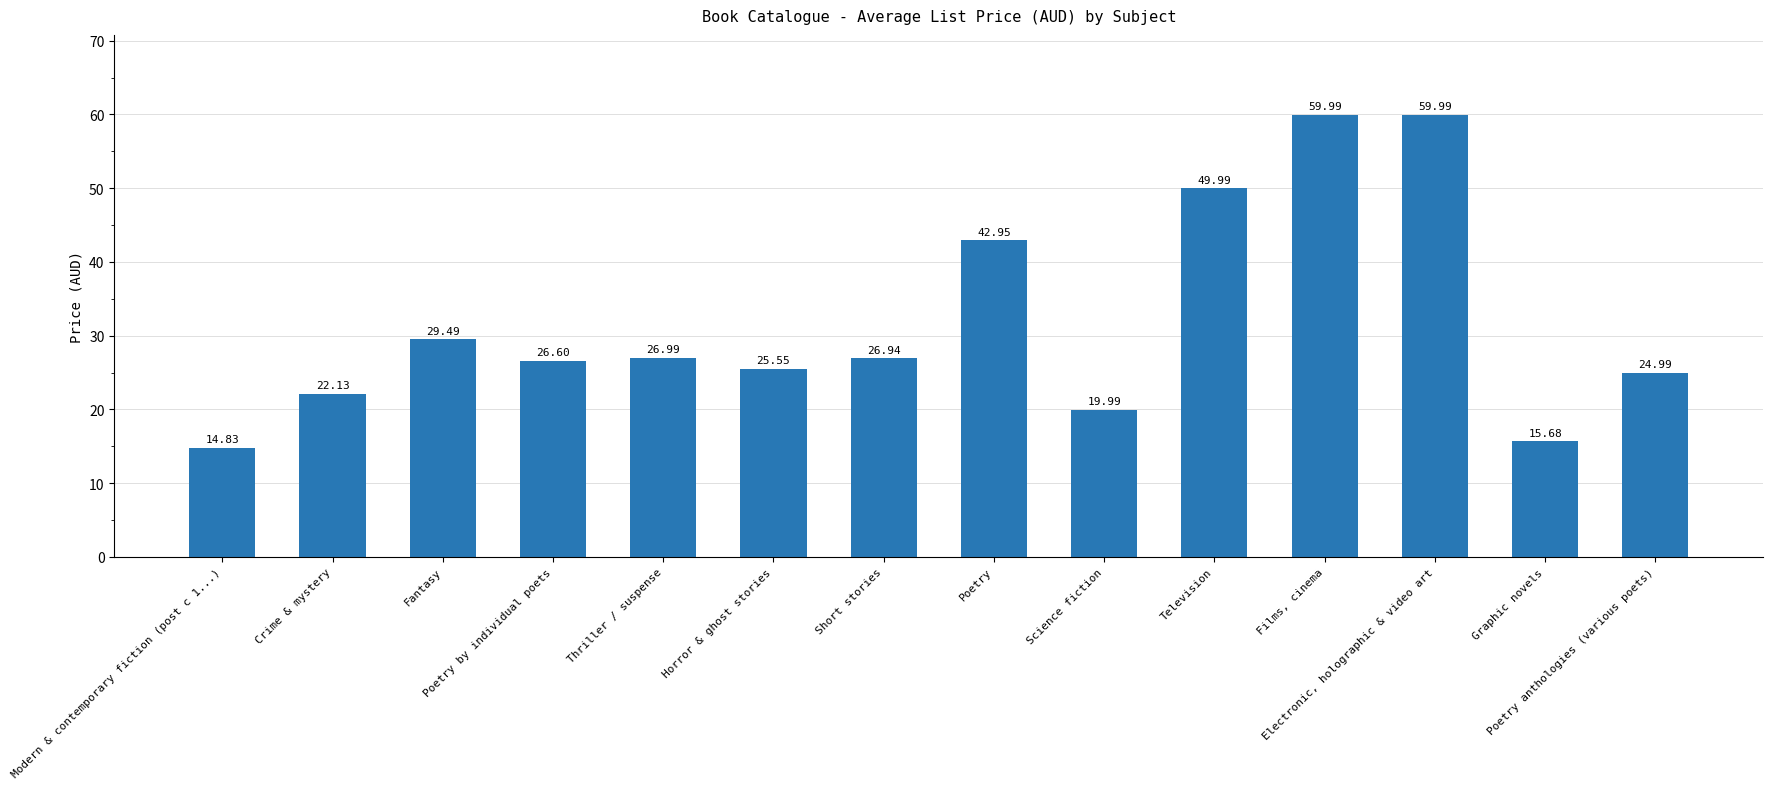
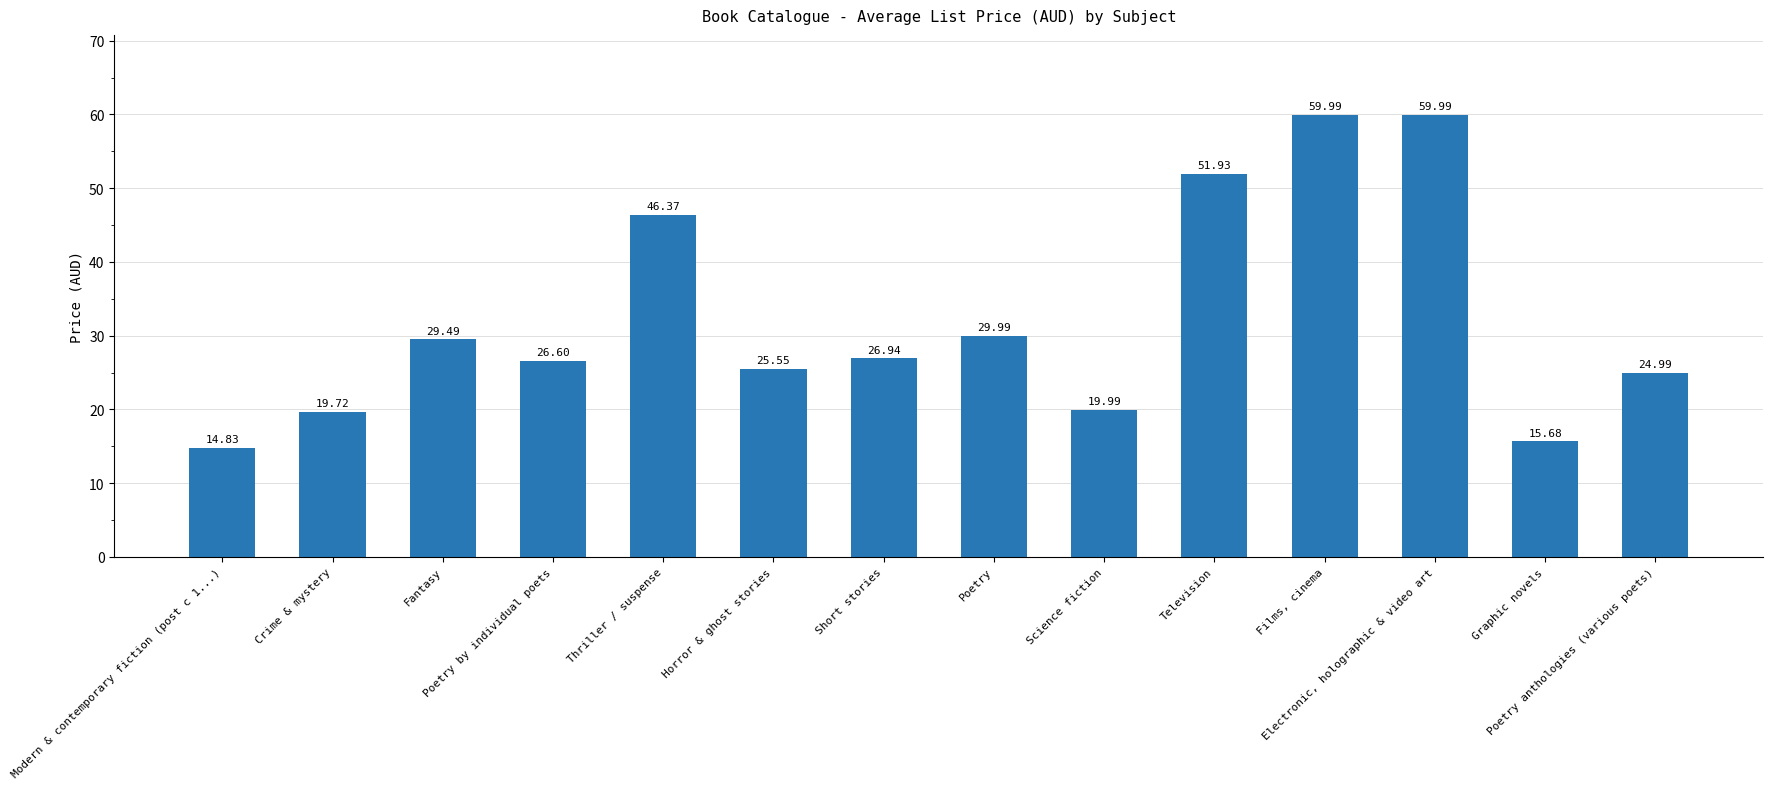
Crime & mystery: 22.13 -> 19.72
Thriller / suspense: 26.99 -> 46.37
Poetry: 42.95 -> 29.99
Television: 49.99 -> 51.93
